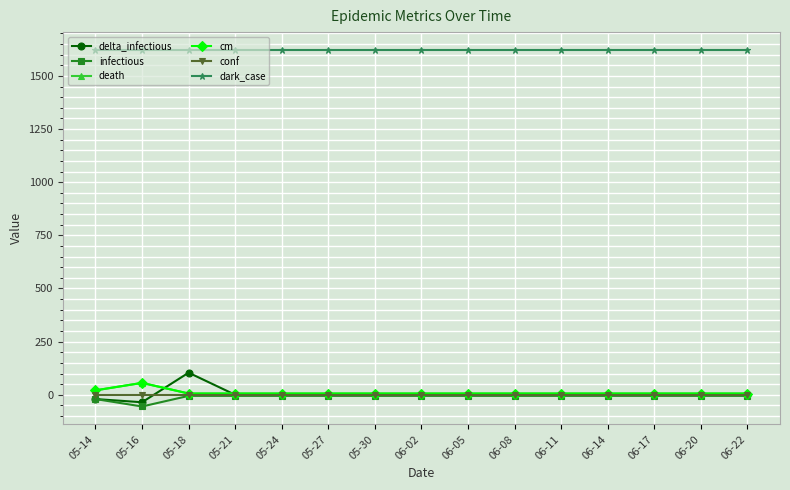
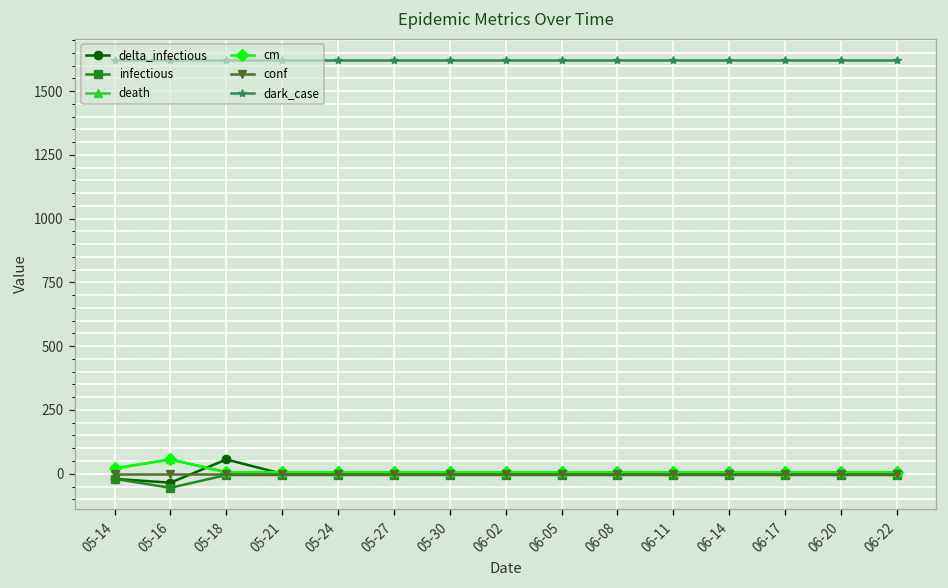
delta_infectious, 05-18: 100 -> 60
